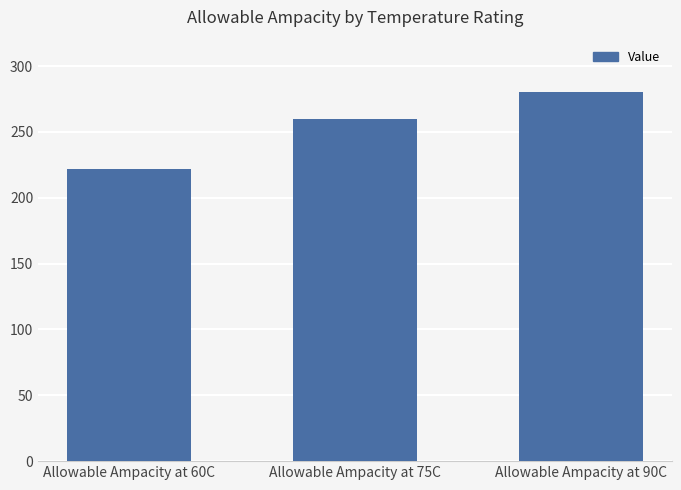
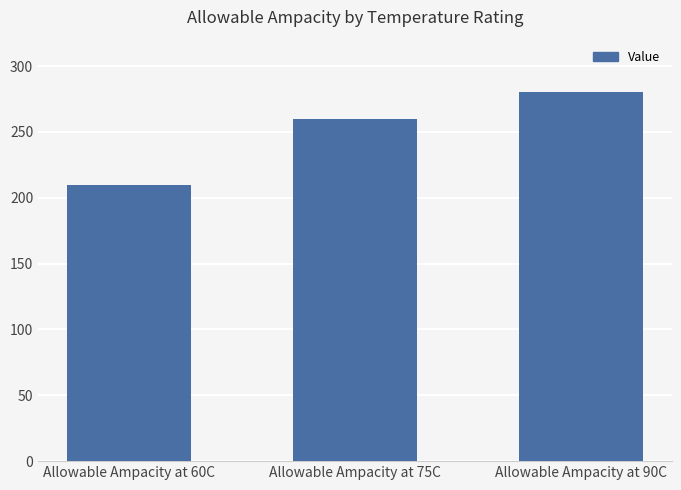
Allowable Ampacity at 60C: 222 -> 210
